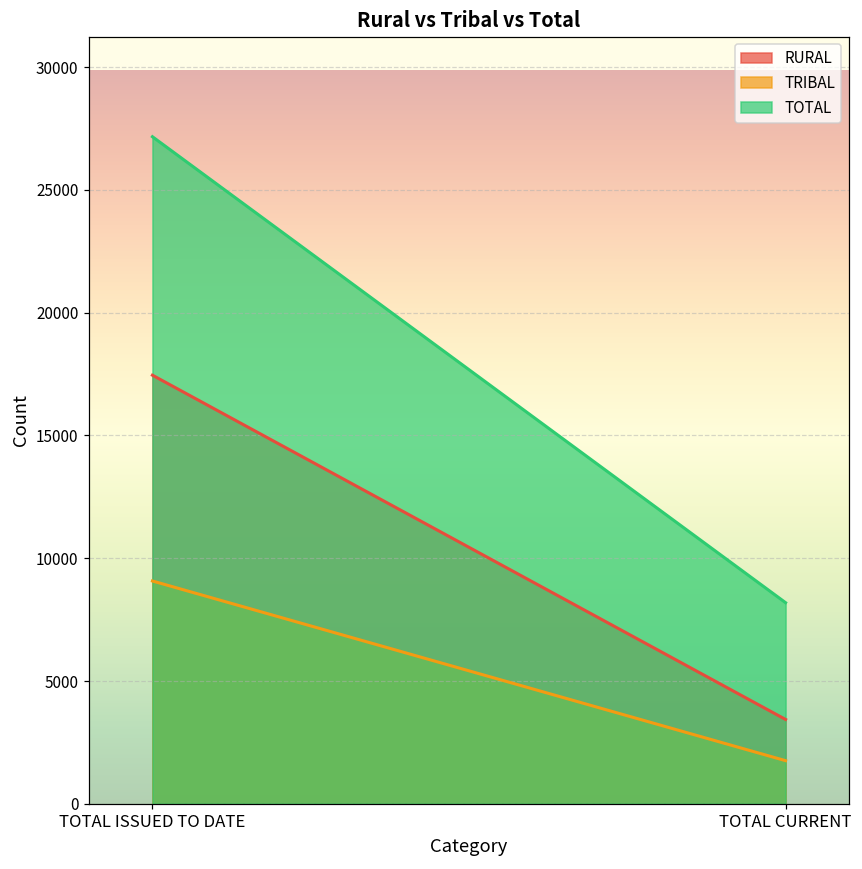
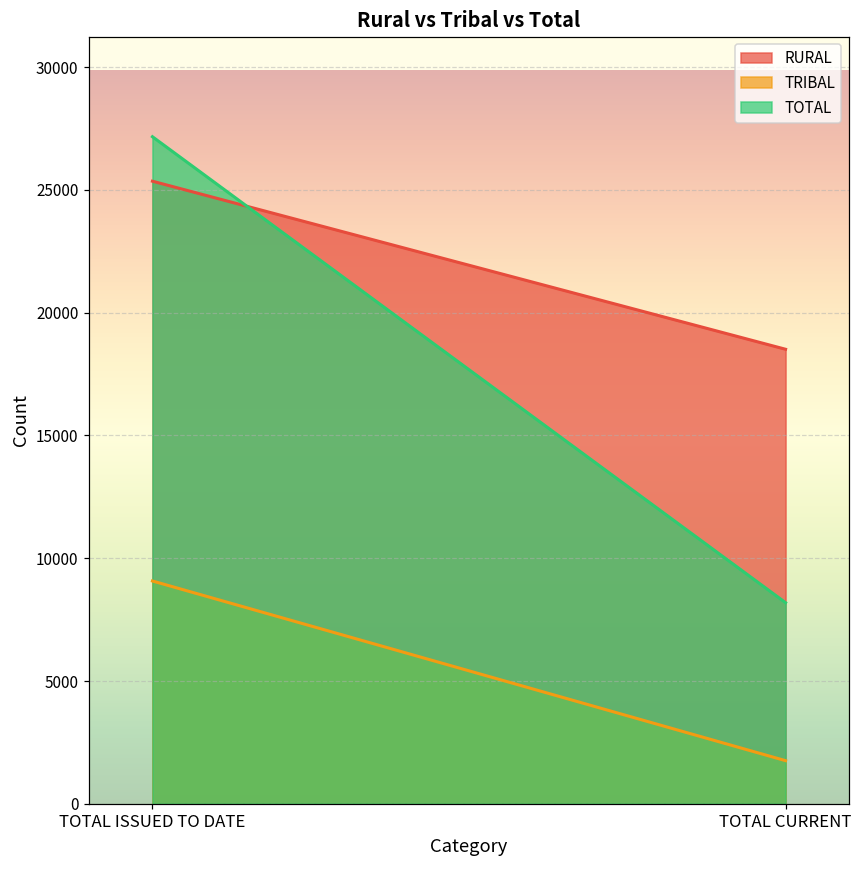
RURAL, TOTAL ISSUED TO DATE: 17500 -> 25400
RURAL, TOTAL CURRENT: 3400 -> 18500
